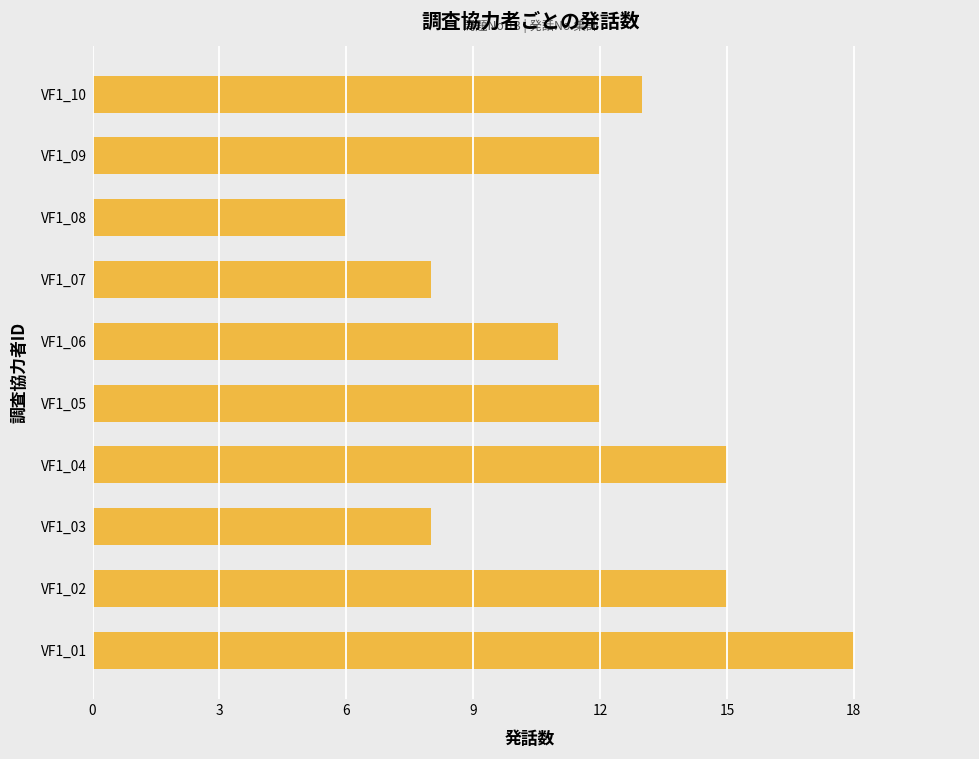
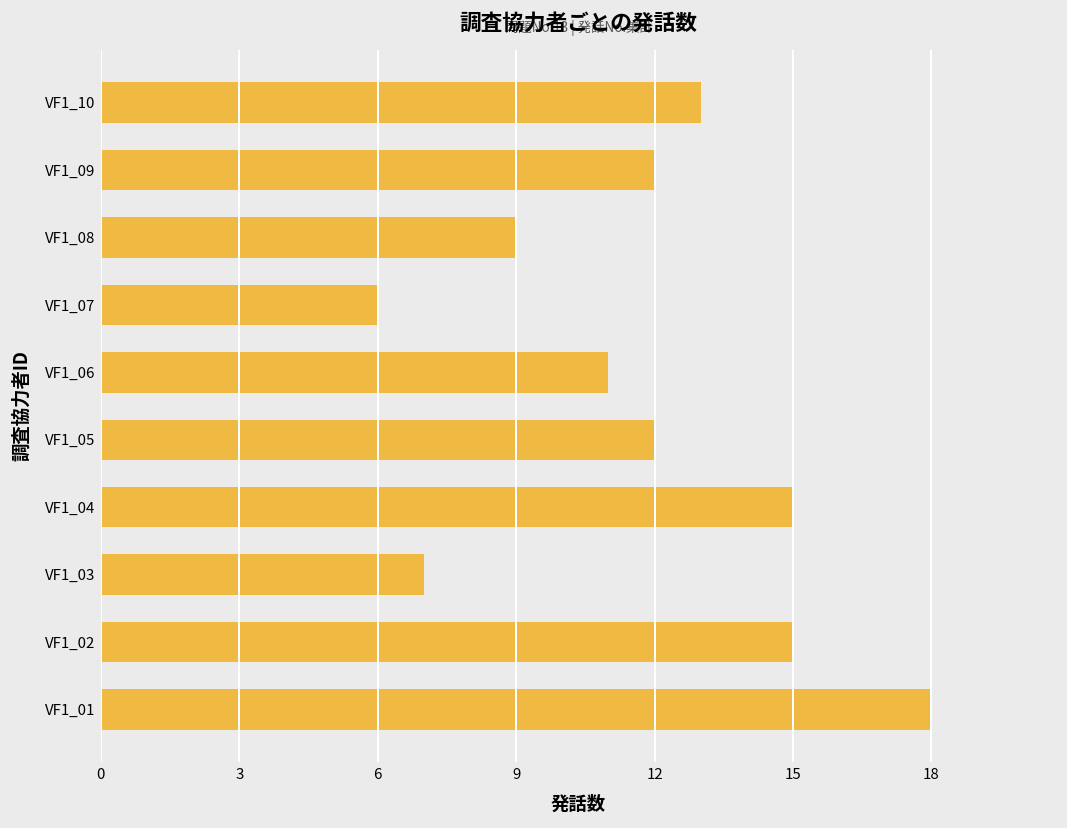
VF1_08: 6 -> 9
VF1_07: 8 -> 6
VF1_03: 8 -> 7
